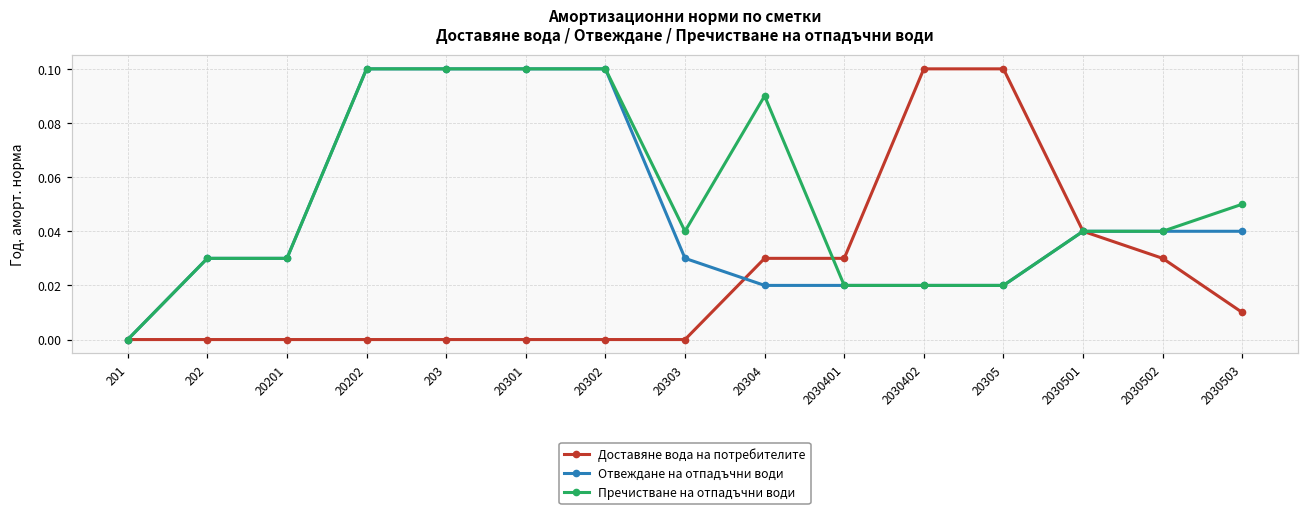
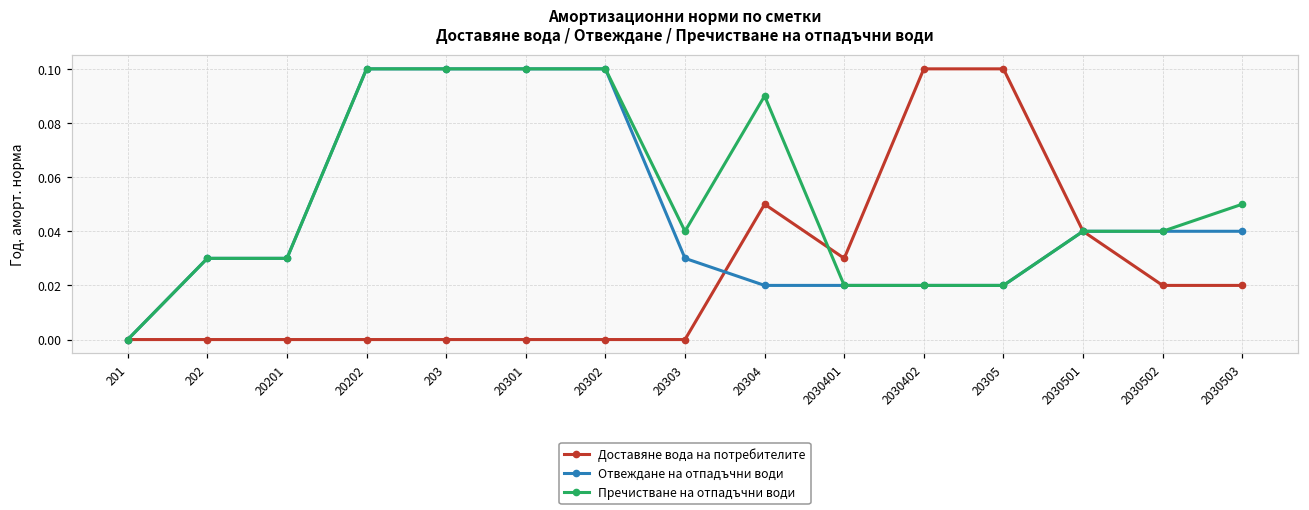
Доставяне вода на потребителите, 20304: 0.03 -> 0.05
Доставяне вода на потребителите, 2030502: 0.03 -> 0.02
Доставяне вода на потребителите, 2030503: 0.01 -> 0.02
